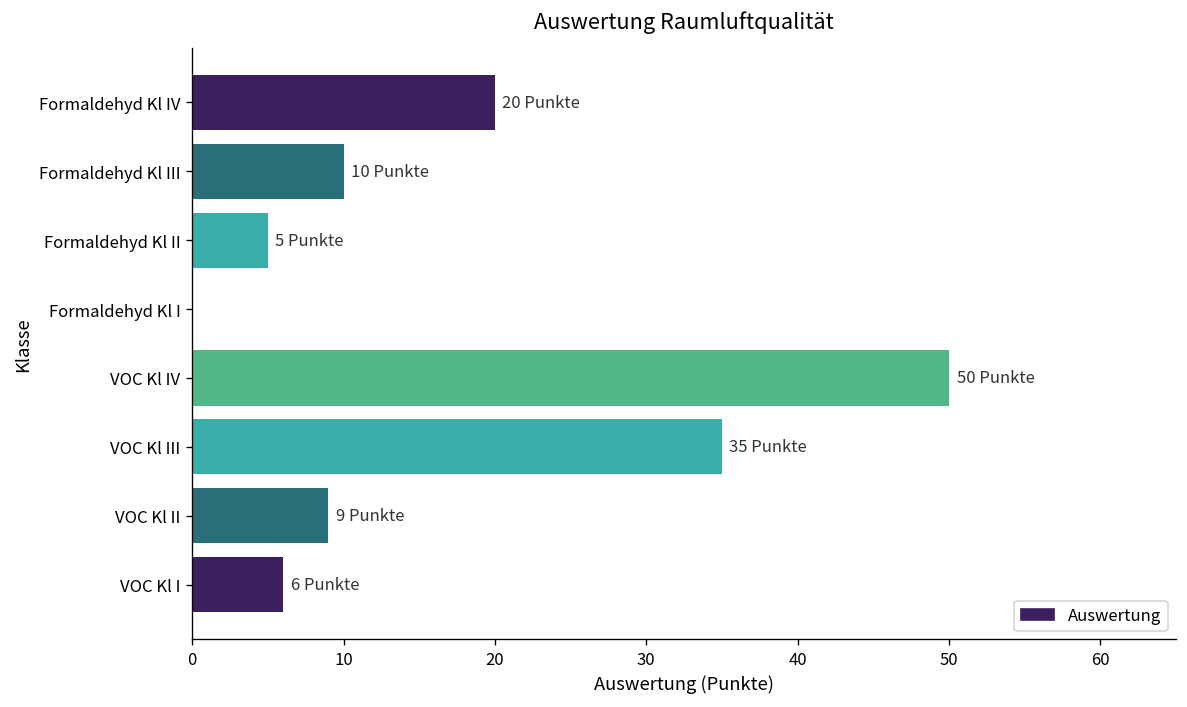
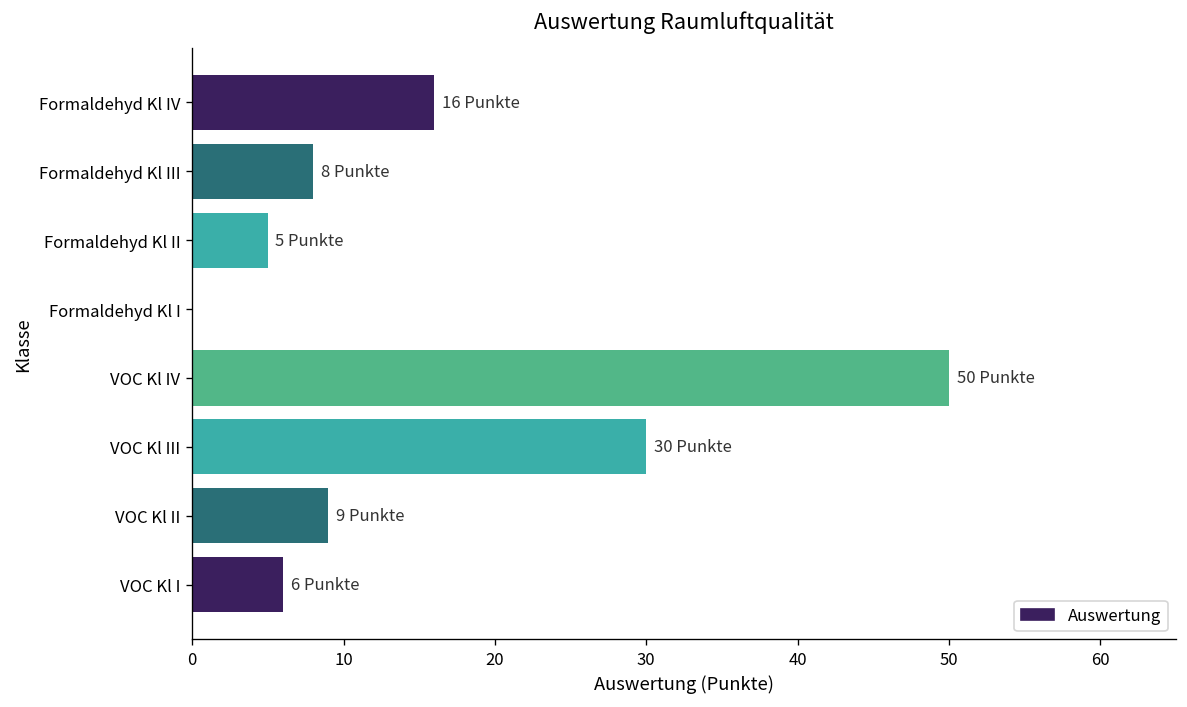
Formaldehyd Kl IV: 20 -> 16
Formaldehyd Kl III: 10 -> 8
VOC Kl III: 35 -> 30
